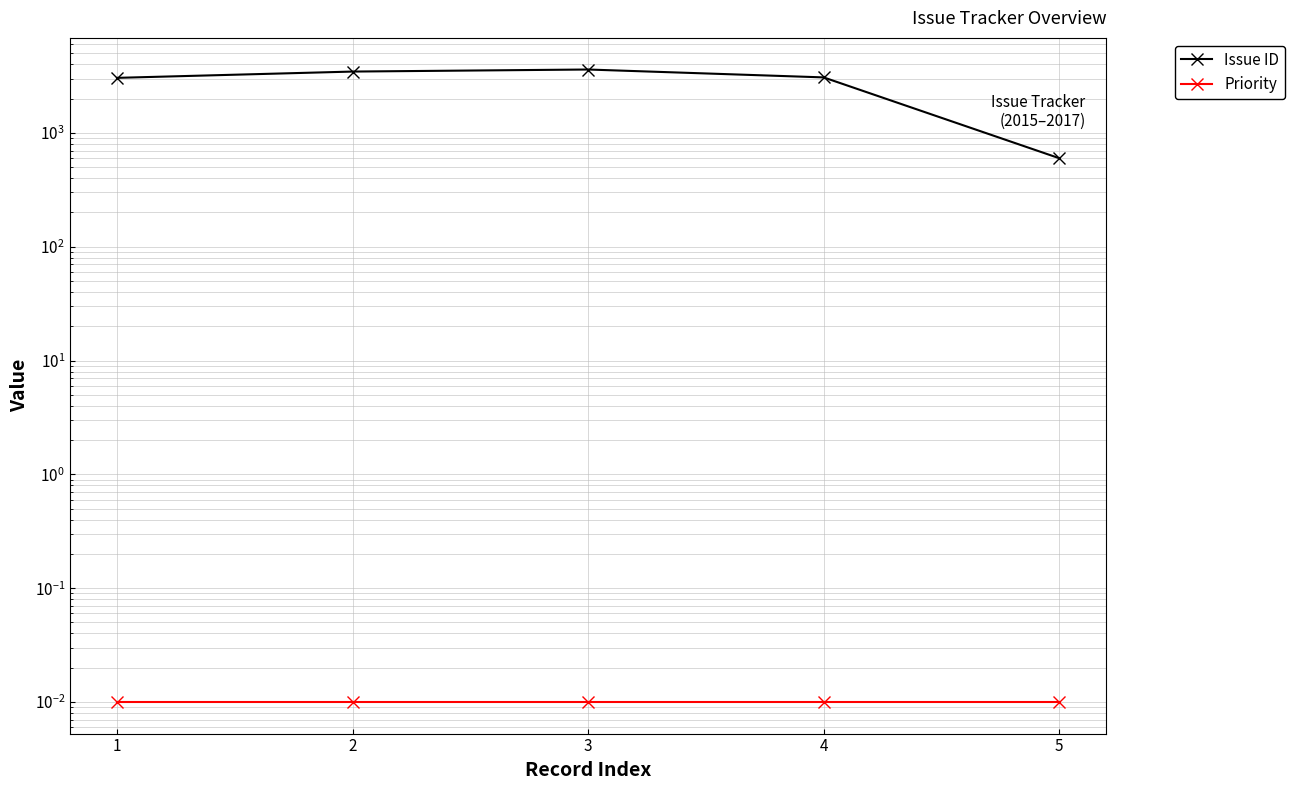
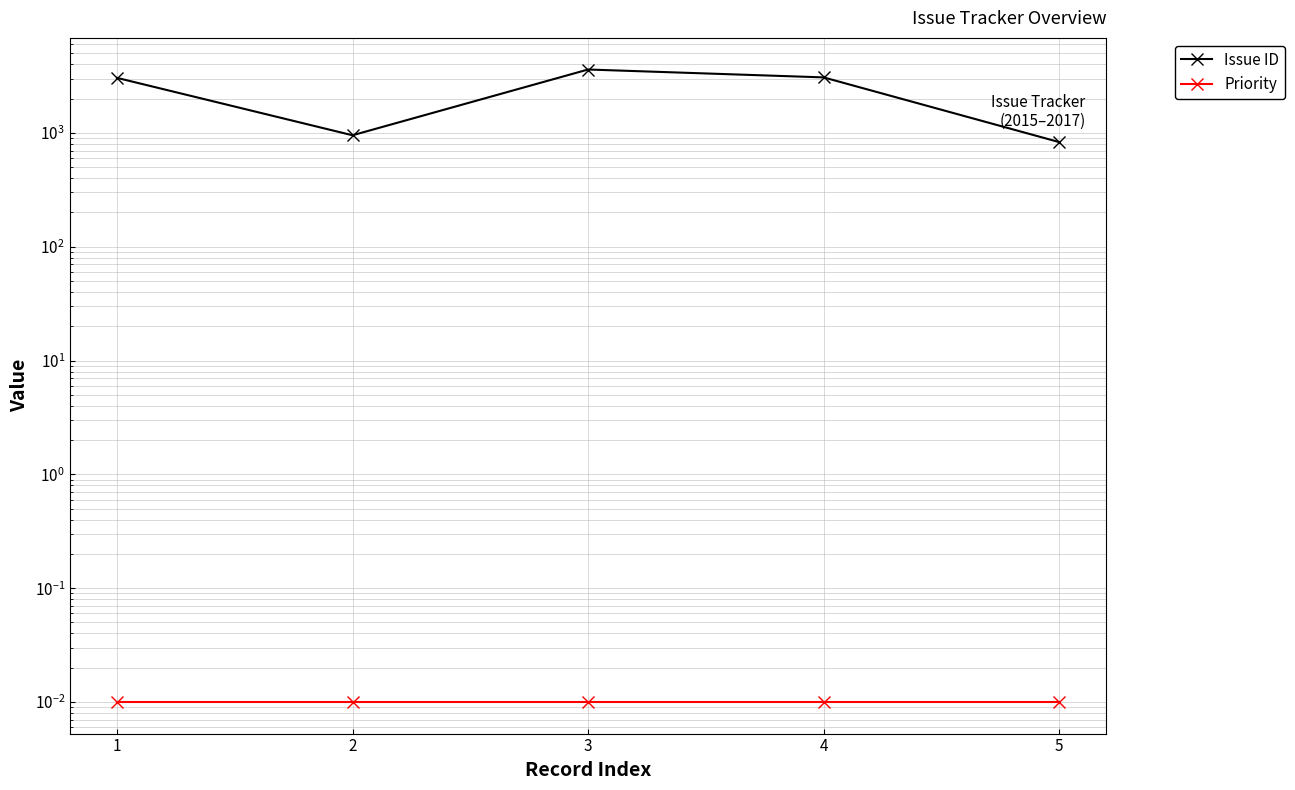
Issue ID, 2: 3500 -> 1000
Issue ID, 5: 600 -> 800
